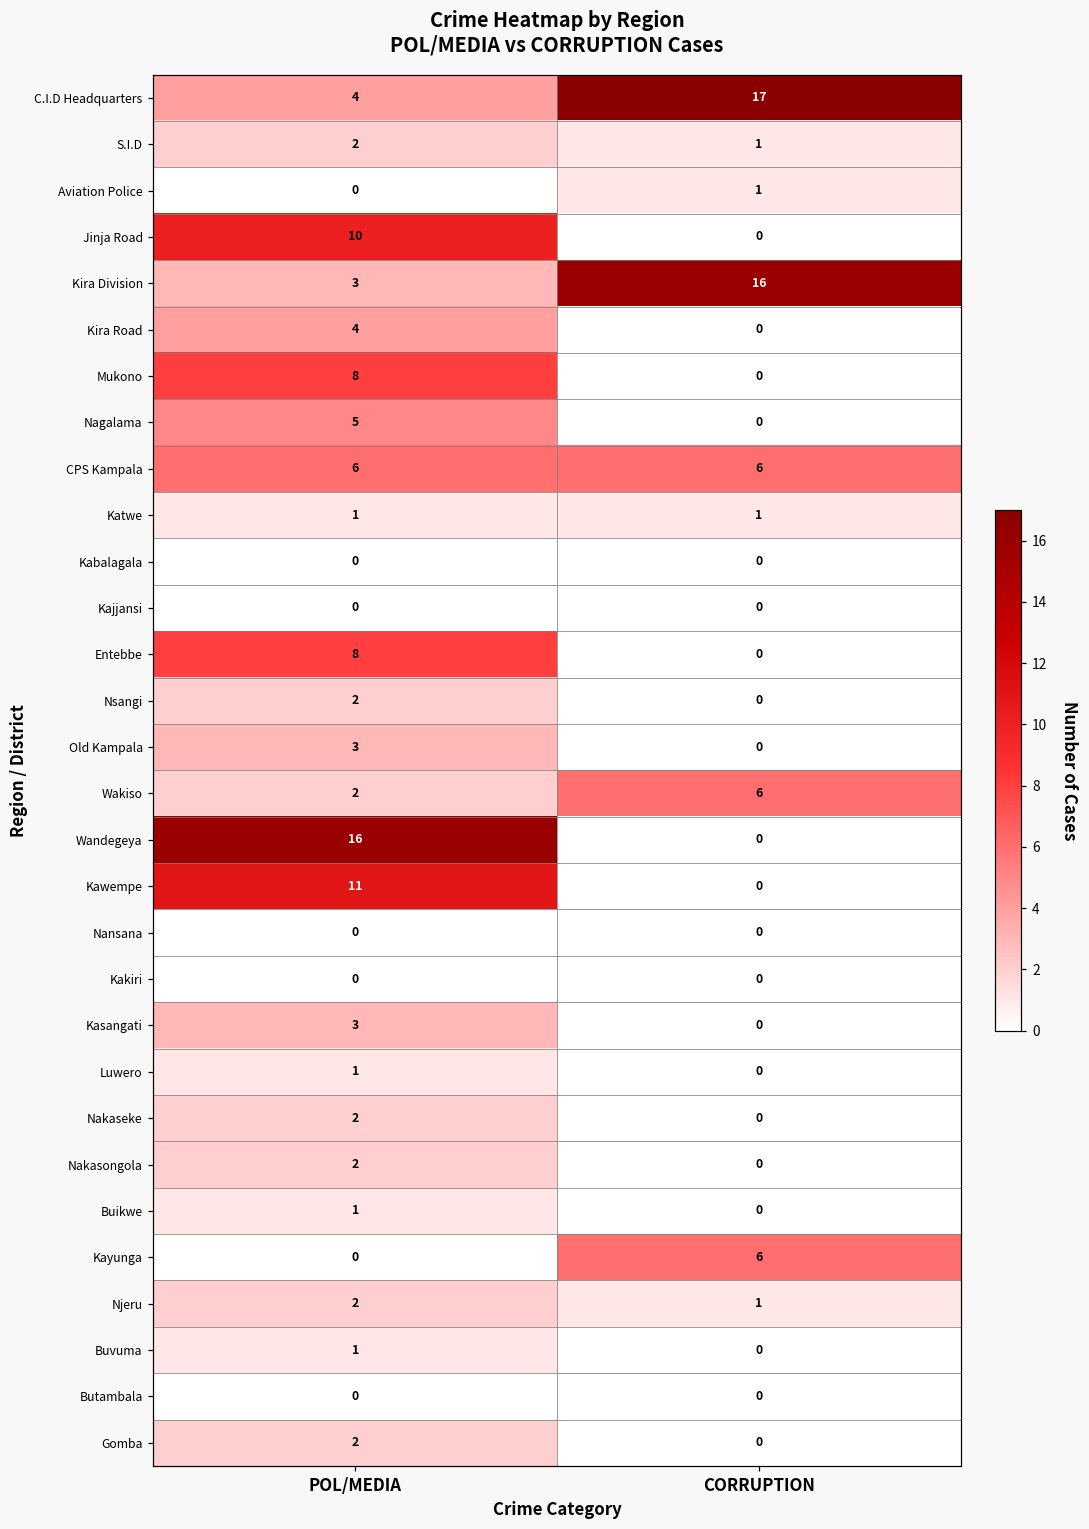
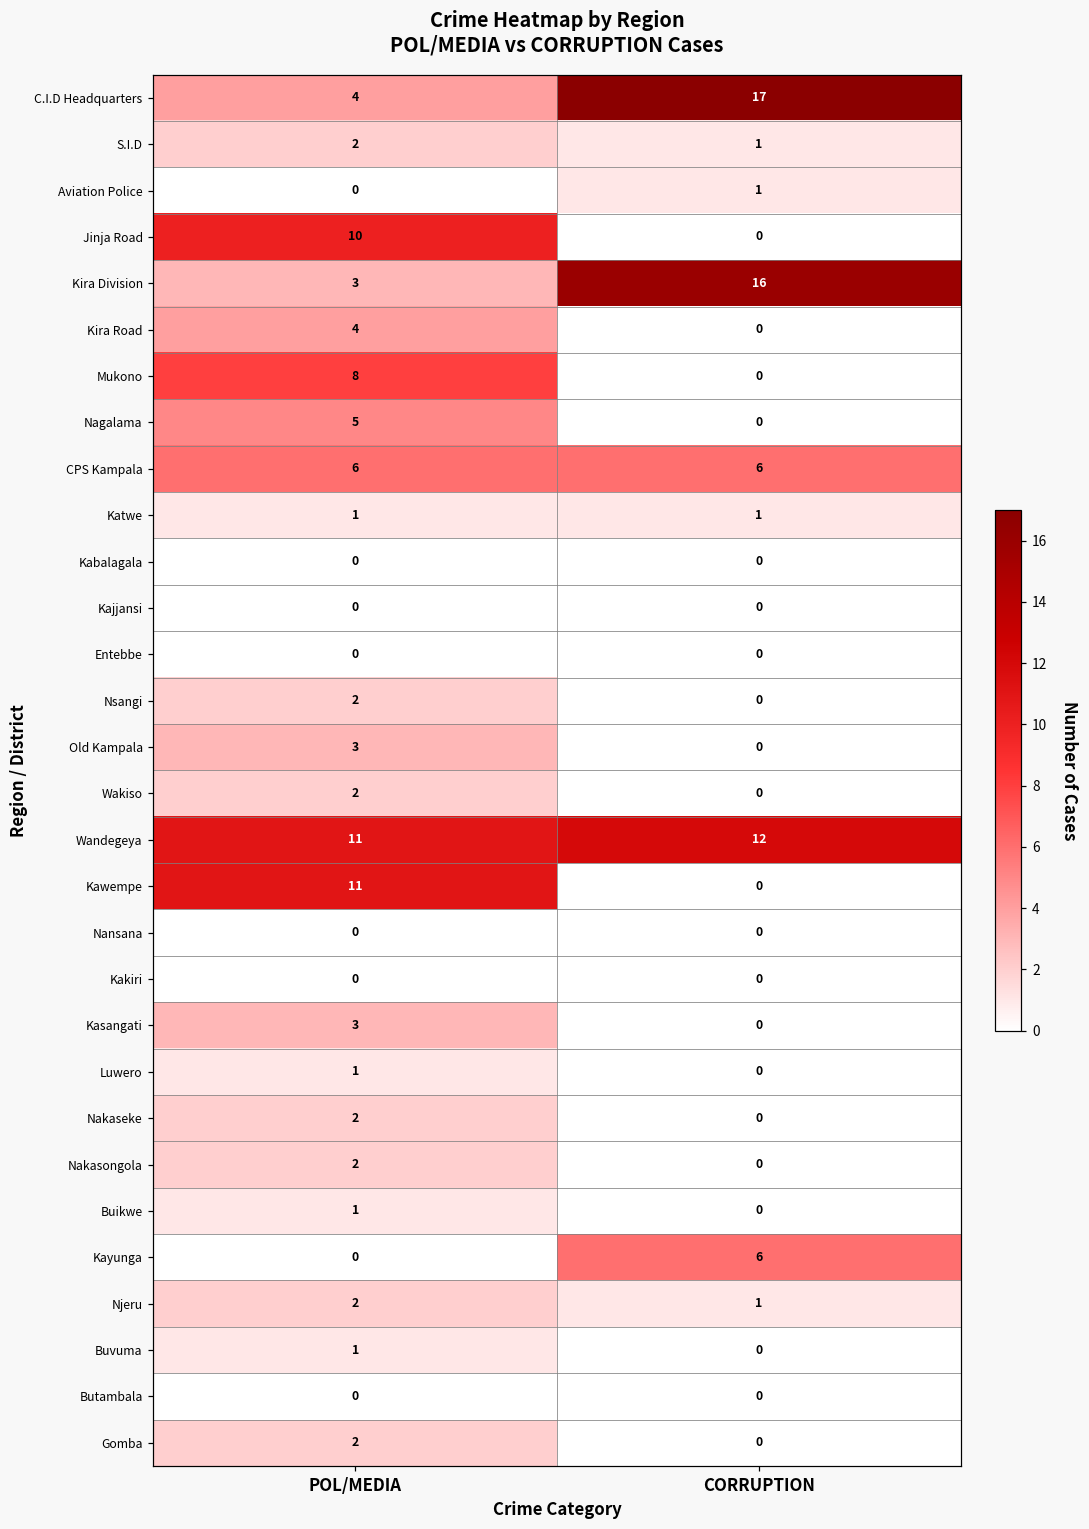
Entebbe, POL/MEDIA: 8 -> 0
Wakiso, CORRUPTION: 6 -> 0
Wandegeya, POL/MEDIA: 16 -> 11
Wandegeya, CORRUPTION: 0 -> 12
